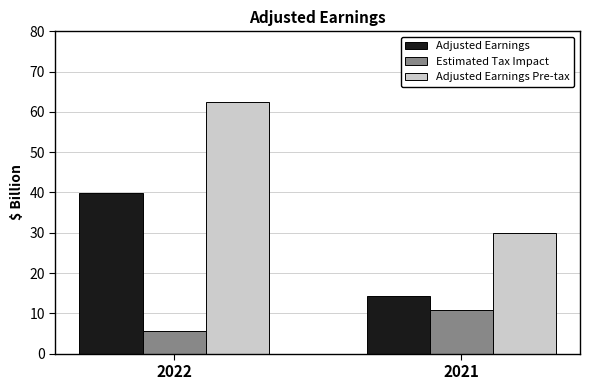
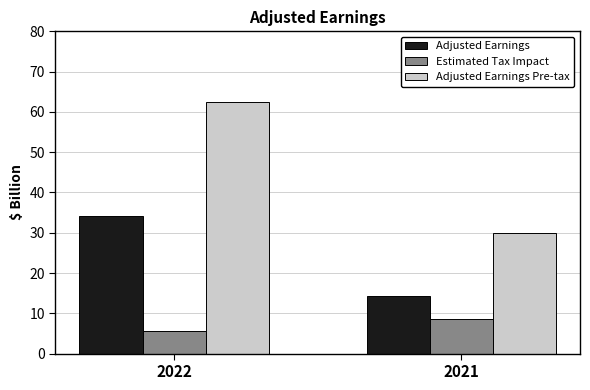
Adjusted Earnings, 2022: 40 -> 34
Estimated Tax Impact, 2021: 11 -> 9
